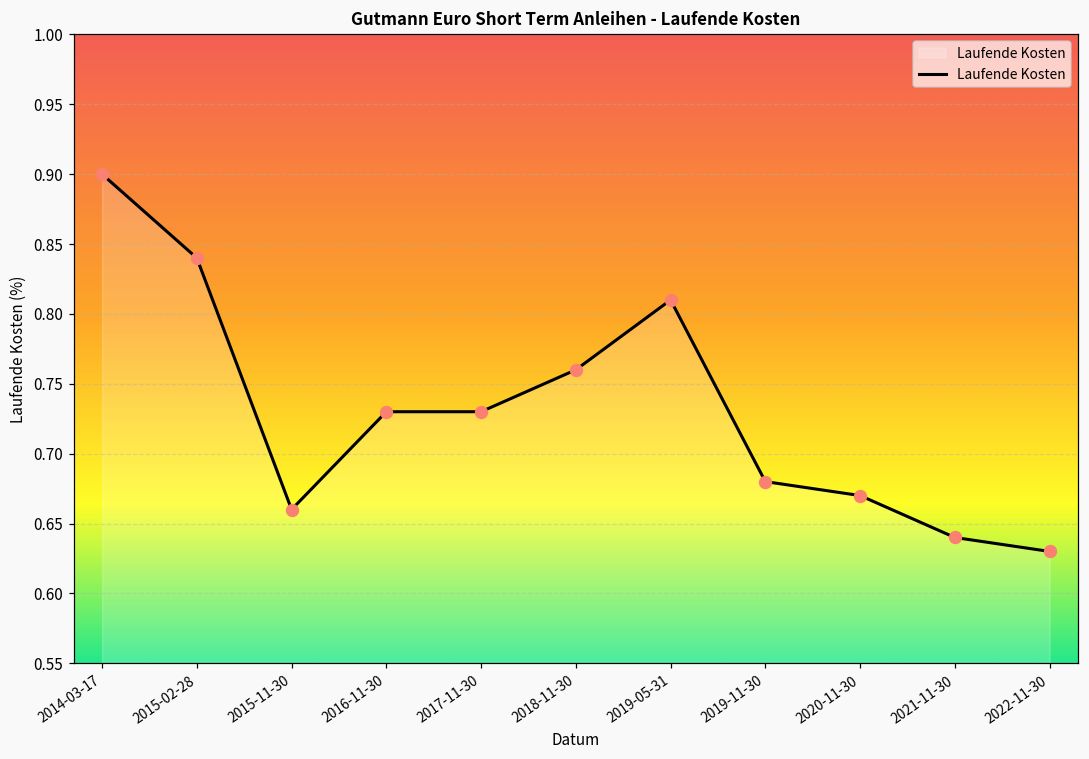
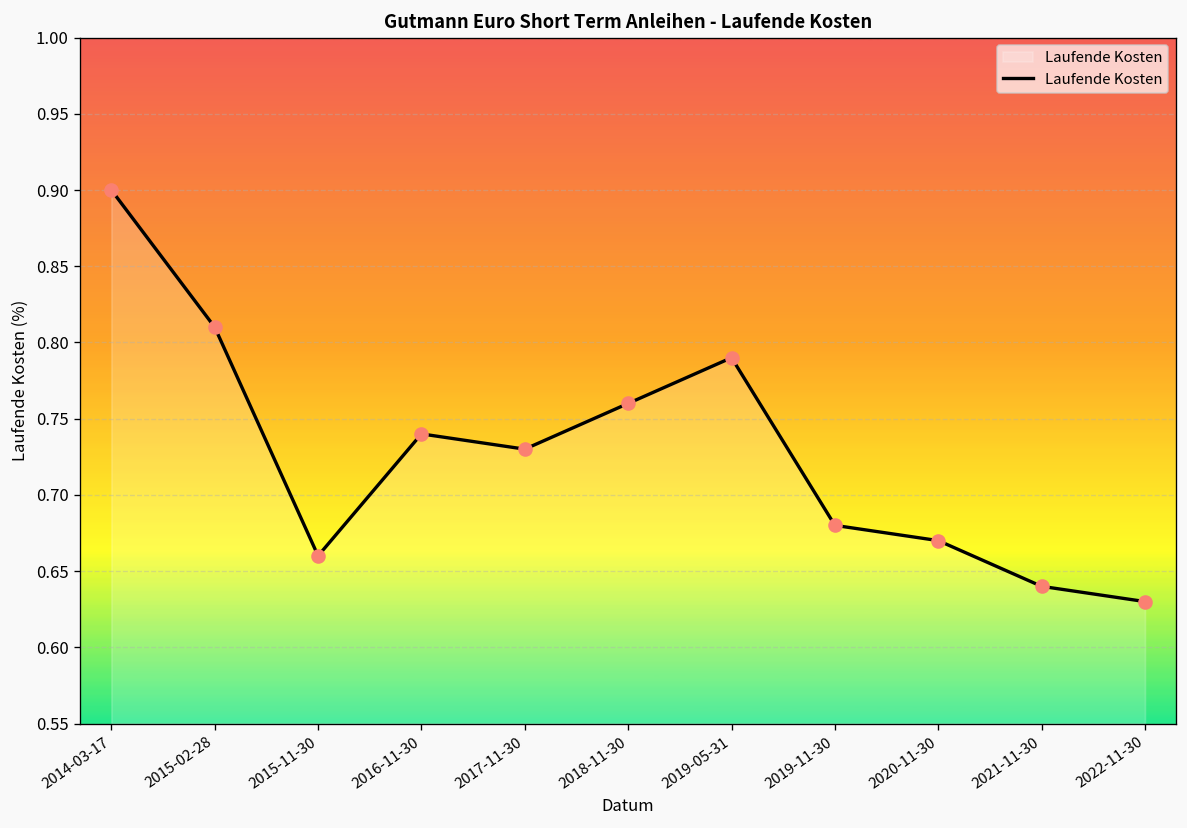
2015-02-28: 0.84 -> 0.81
2016-11-30: 0.73 -> 0.74
2019-05-31: 0.81 -> 0.79
